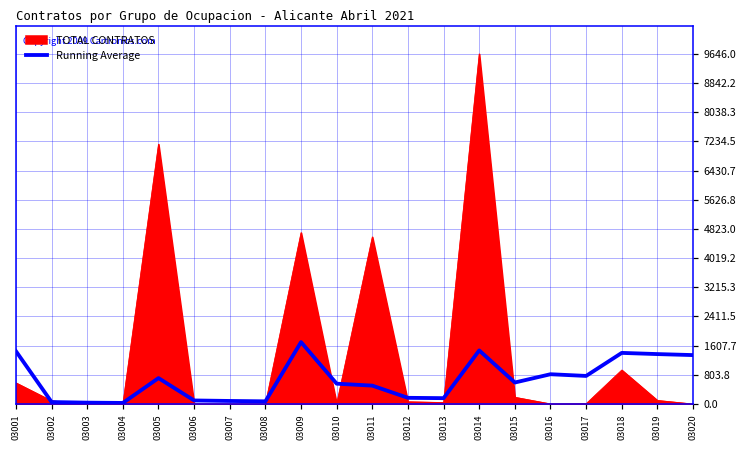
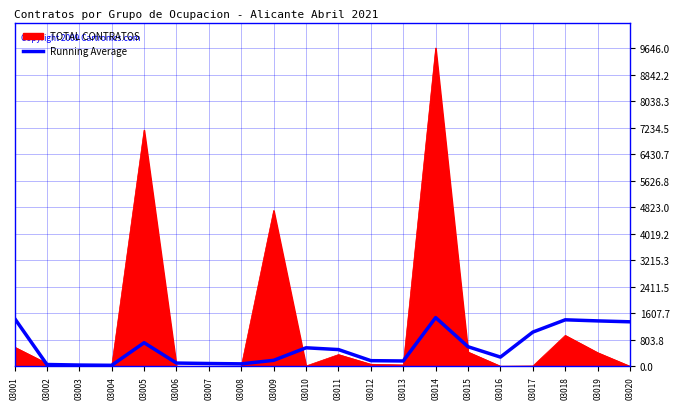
Running Average, 03009: 1700 -> 200
TOTAL CONTRATOS, 03011: 4600 -> 400
TOTAL CONTRATOS, 03015: 200 -> 400
Running Average, 03016: 800 -> 300
Running Average, 03017: 800 -> 1000
TOTAL CONTRATOS, 03019: 100 -> 400
